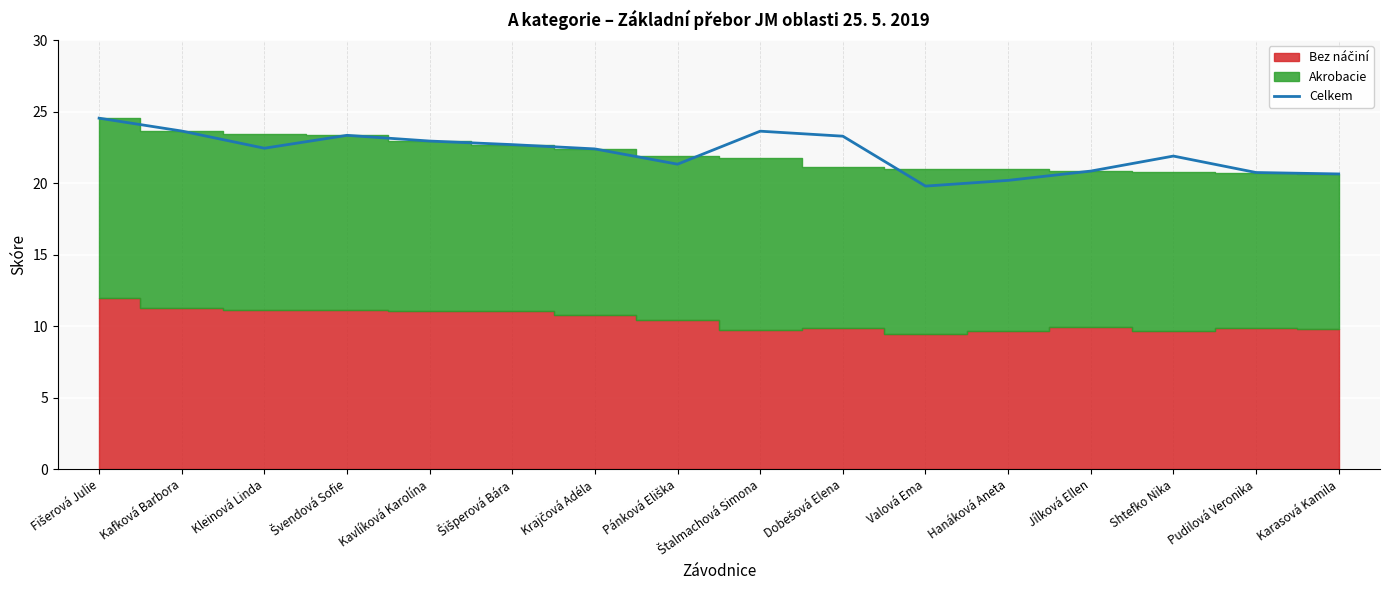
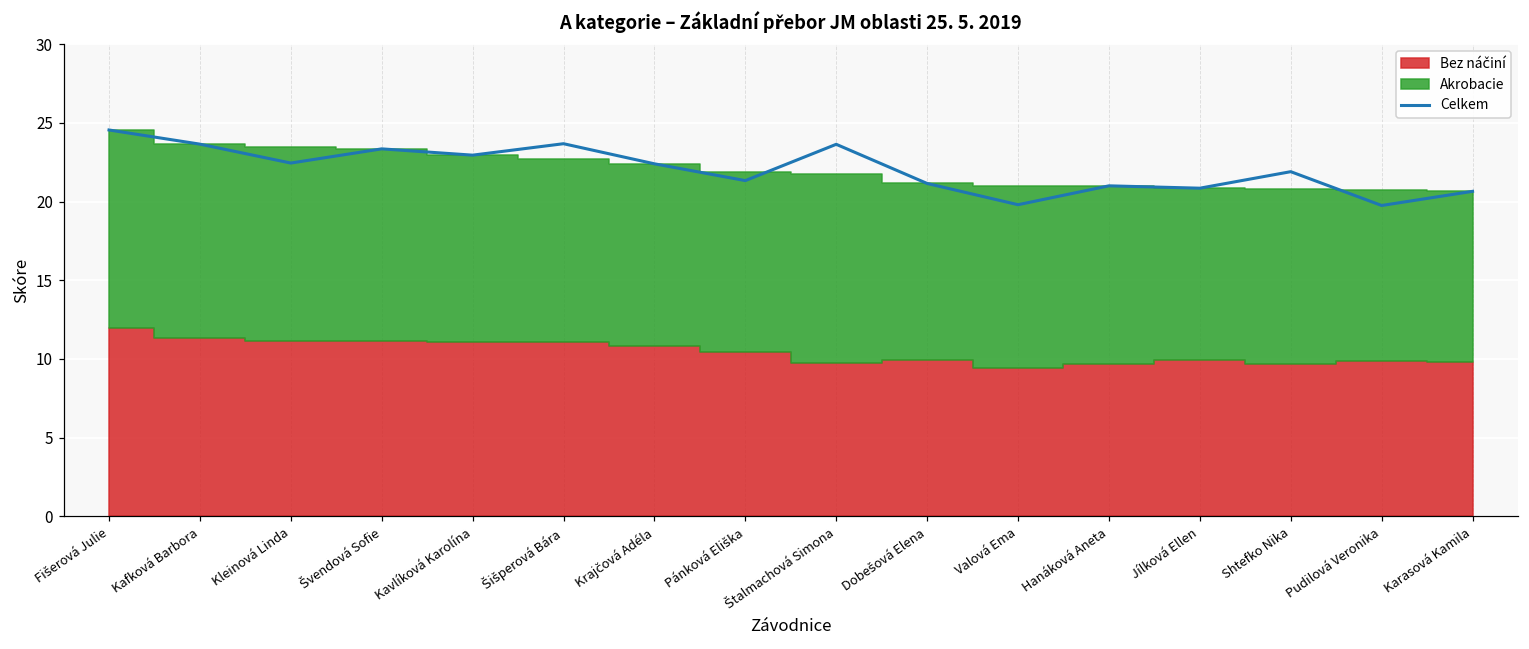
Celkem, Šišperová Bára: 22.7 -> 23.7
Celkem, Dobešová Elena: 23.3 -> 21.2
Celkem, Hanáková Aneta: 20.2 -> 21.0
Celkem, Pudilová Veronika: 20.8 -> 19.8
